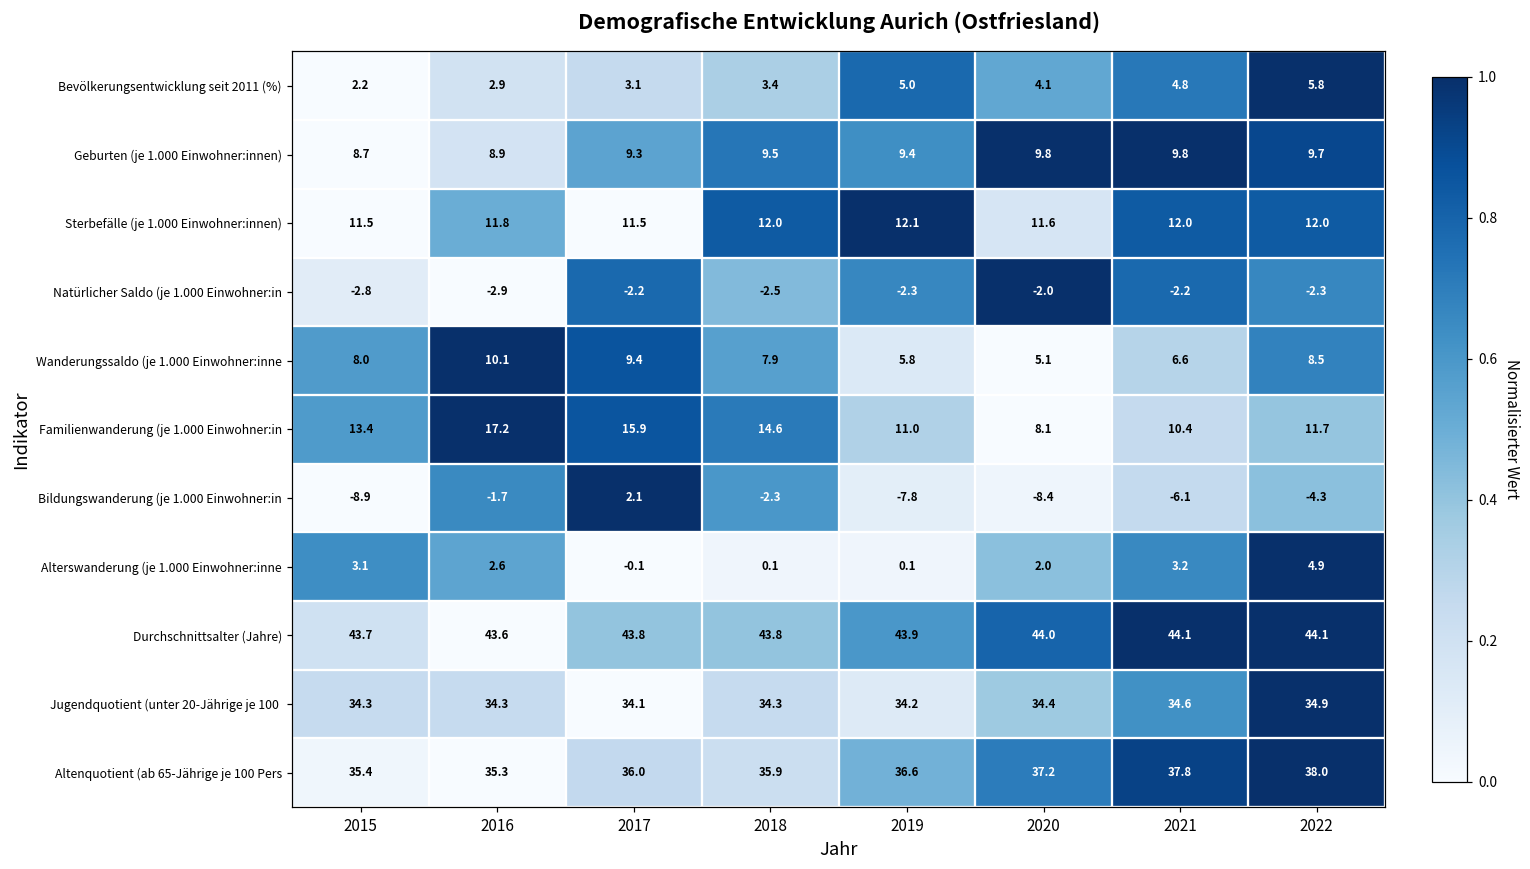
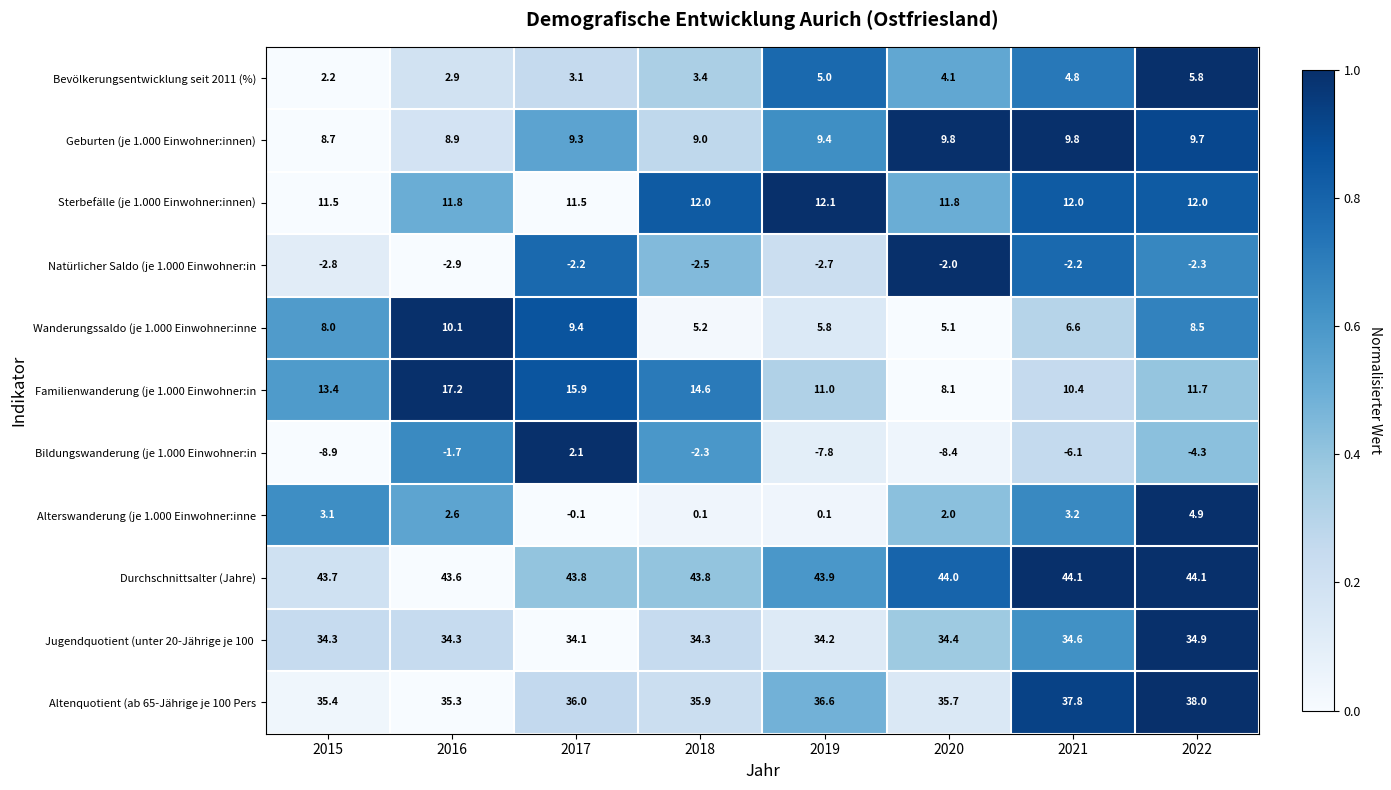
Geburten (je 1.000 Einwohner:innen), 2018: 9.5 -> 9.0
Sterbefälle (je 1.000 Einwohner:innen), 2020: 11.6 -> 11.8
Natürlicher Saldo (je 1.000 Einwohner:in, 2019: -2.3 -> -2.7
Wanderungssaldo (je 1.000 Einwohner:inne, 2018: 7.9 -> 5.2
Altenquotient (ab 65-Jährige je 100 Pers, 2020: 37.2 -> 35.7
